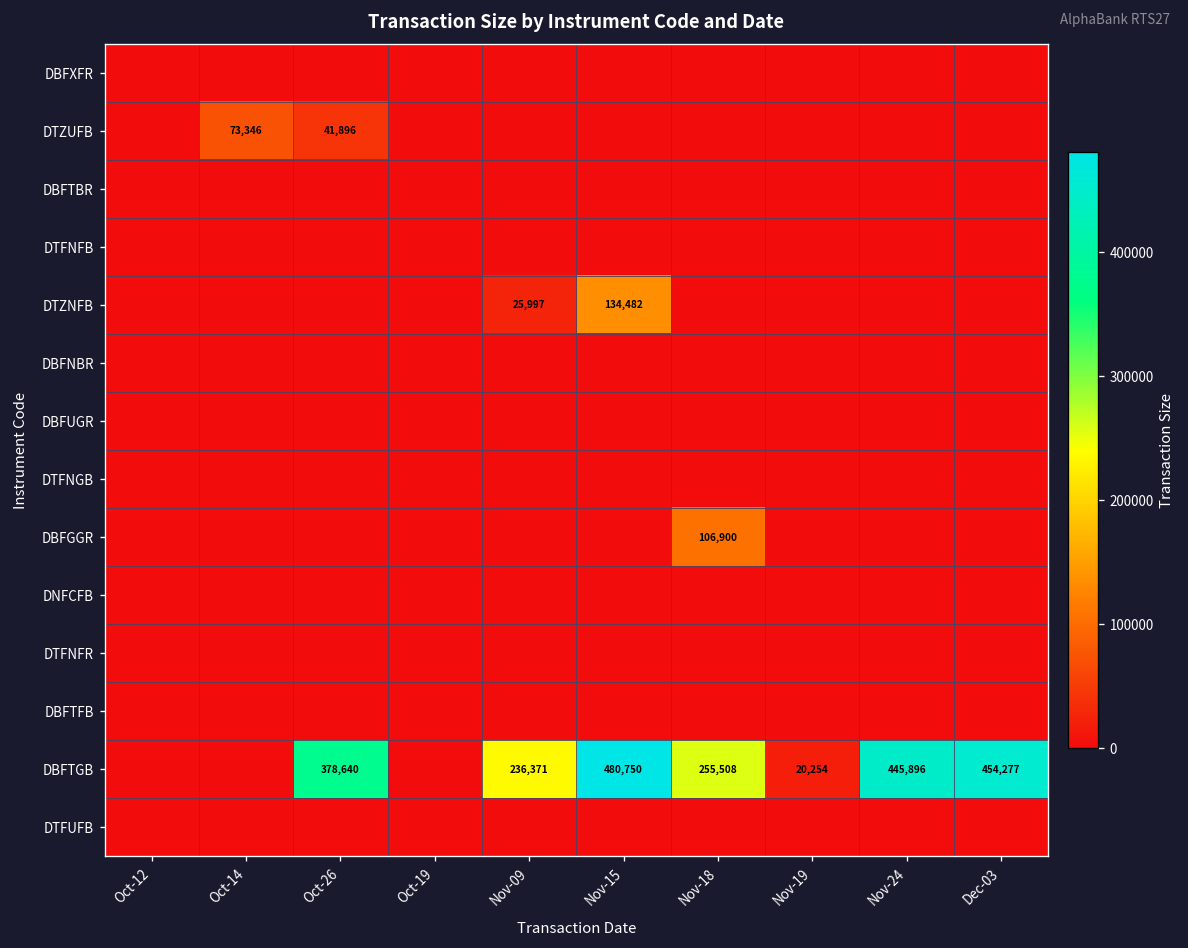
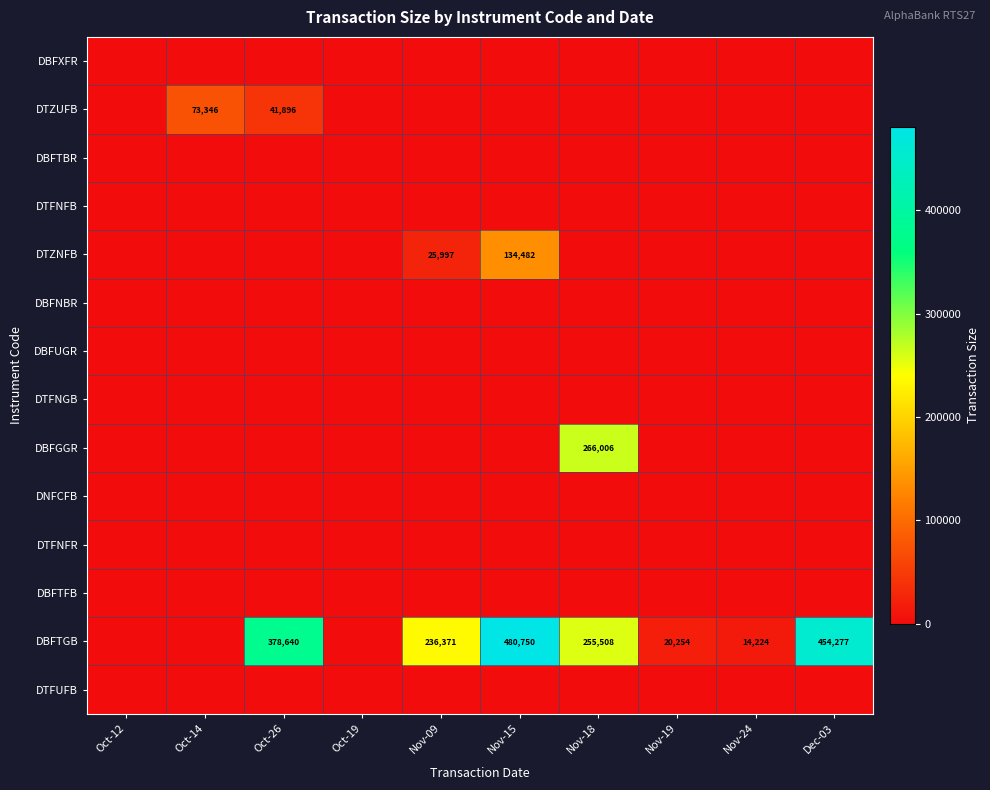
DBFGGR, Nov-18: 106,900 -> 266,006
DBFTGB, Nov-24: 445,896 -> 14,224
